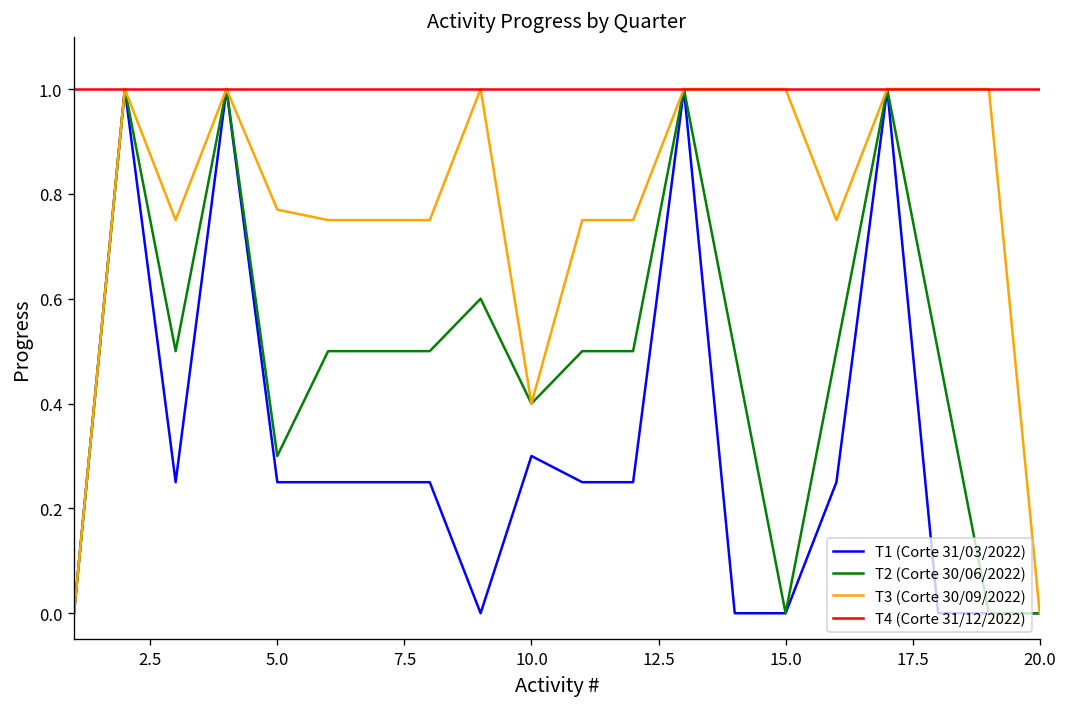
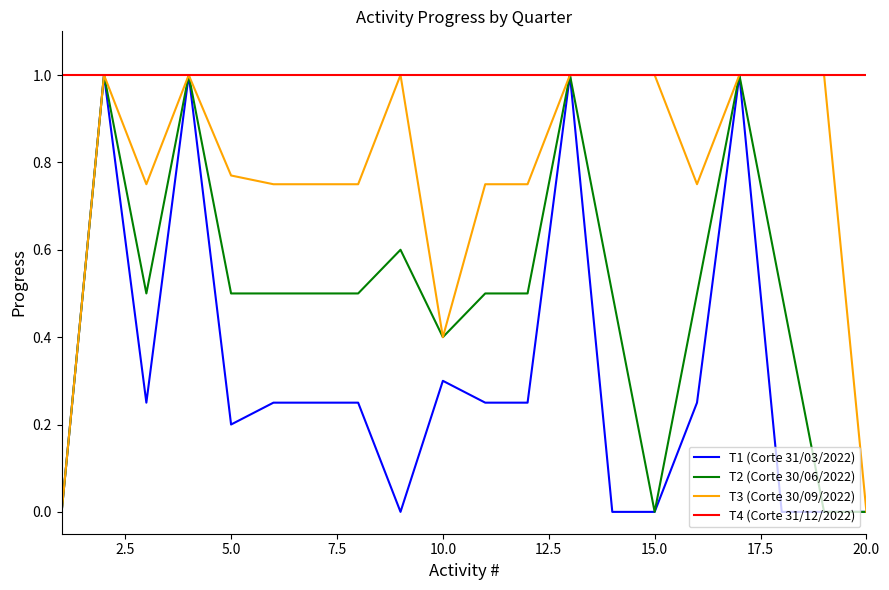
T1 (Corte 31/03/2022), 5.0: 0.25 -> 0.20
T2 (Corte 30/06/2022), 5.0: 0.3 -> 0.5
